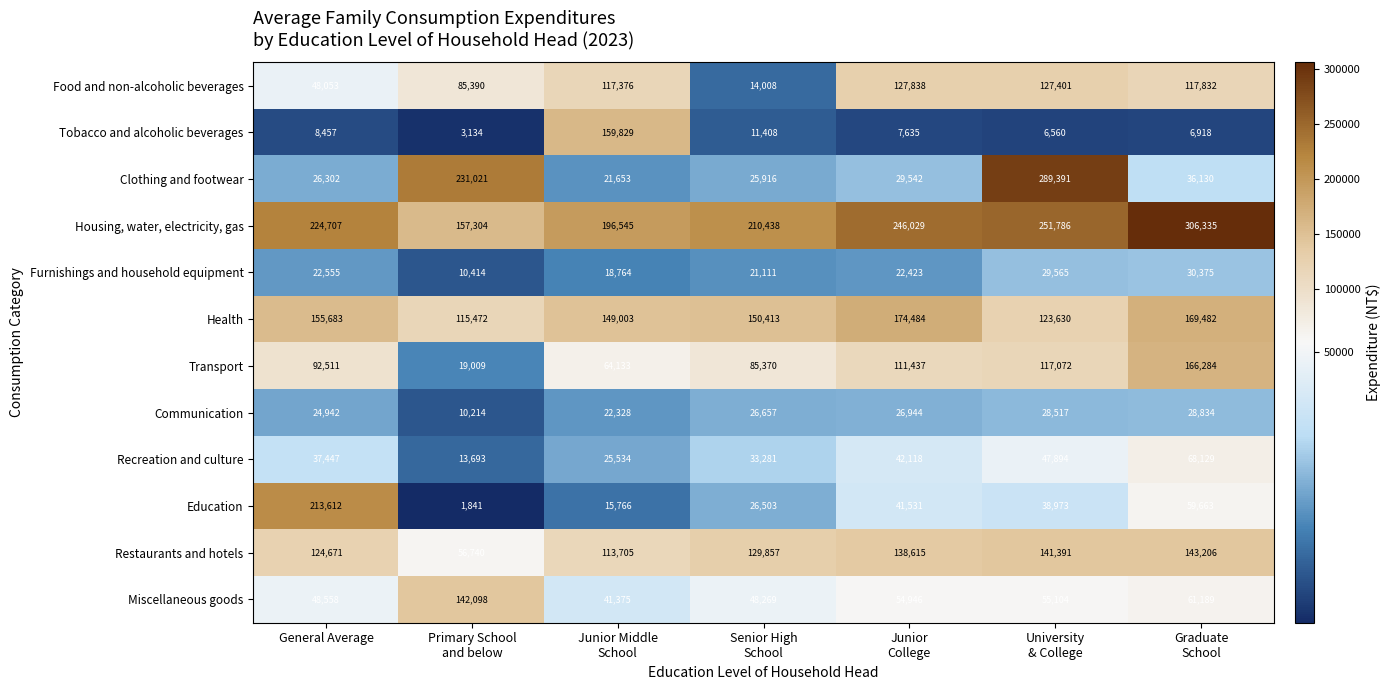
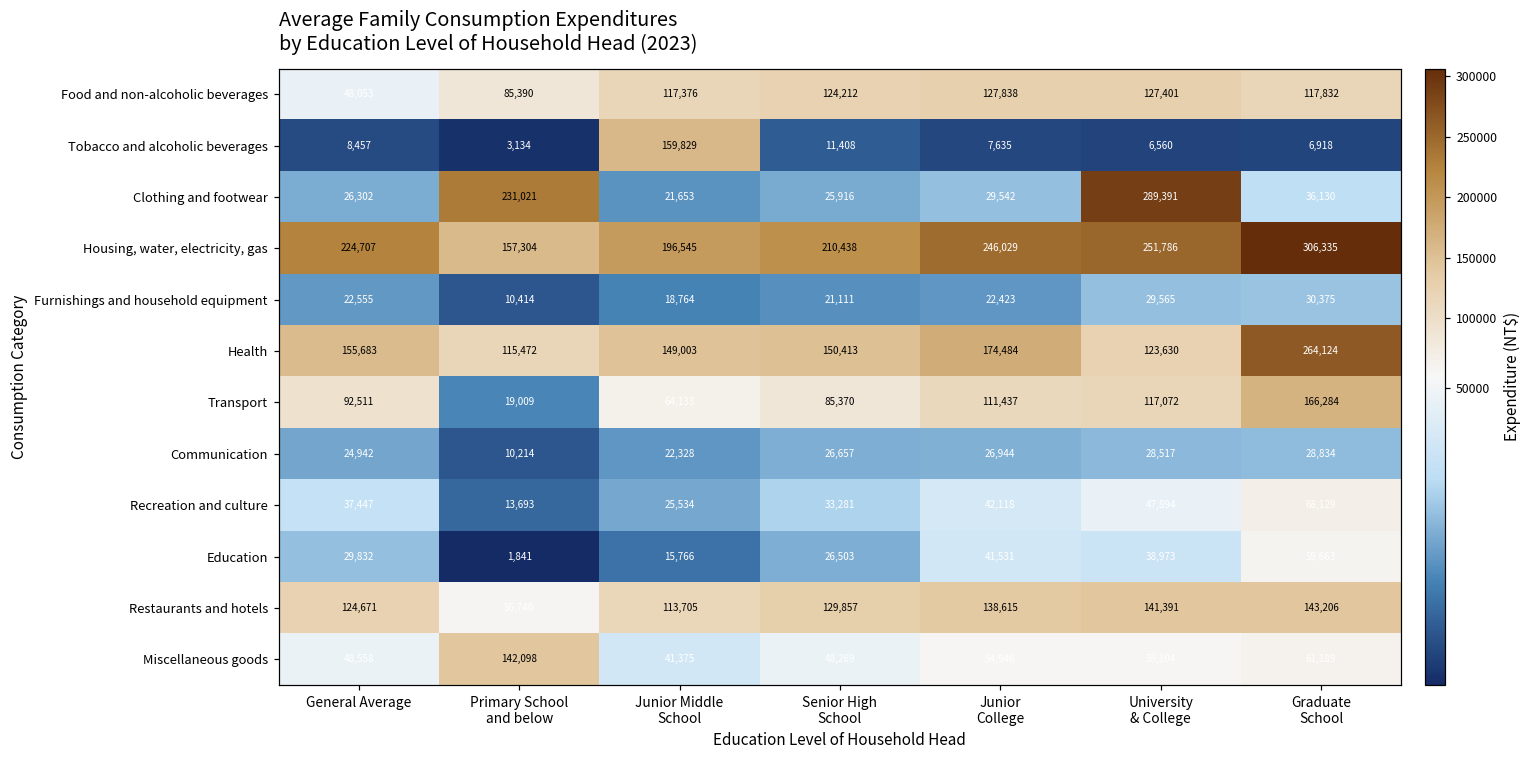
Food and non-alcoholic beverages, Senior High School: 14,008 -> 124,212
Health, Graduate School: 169,482 -> 264,124
Education, General Average: 213,612 -> 29,832
